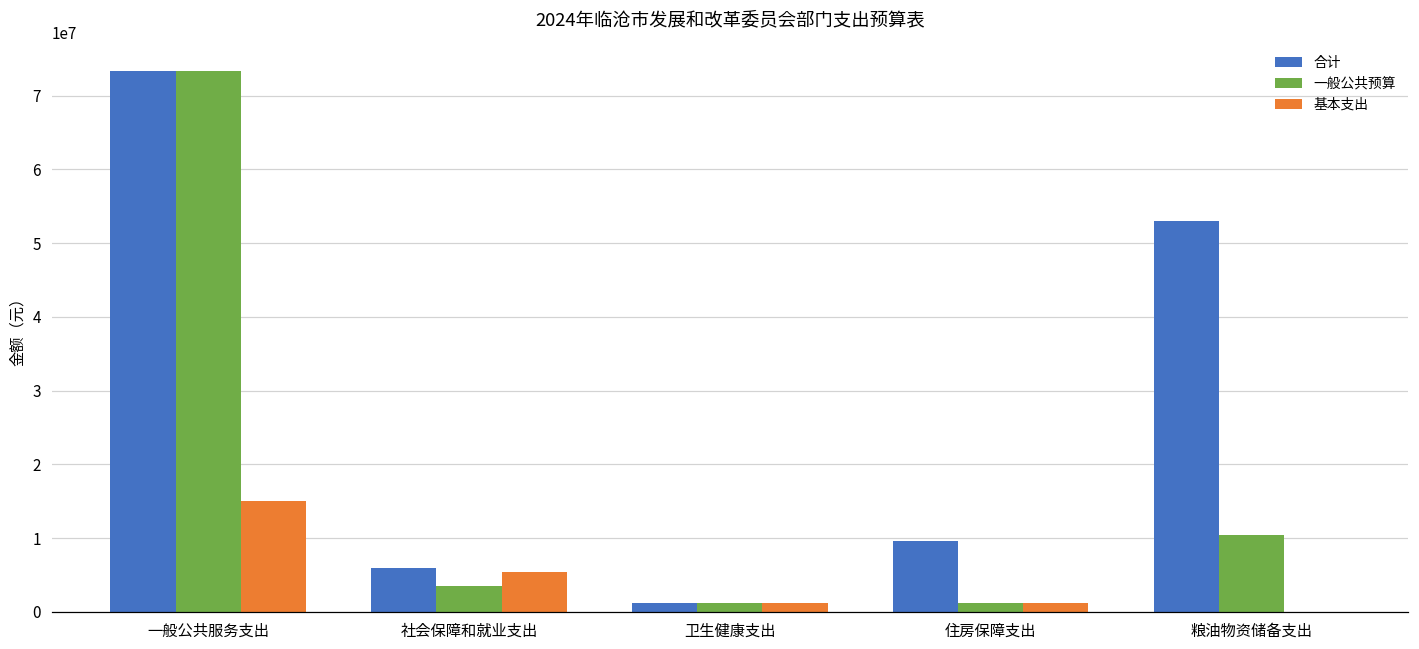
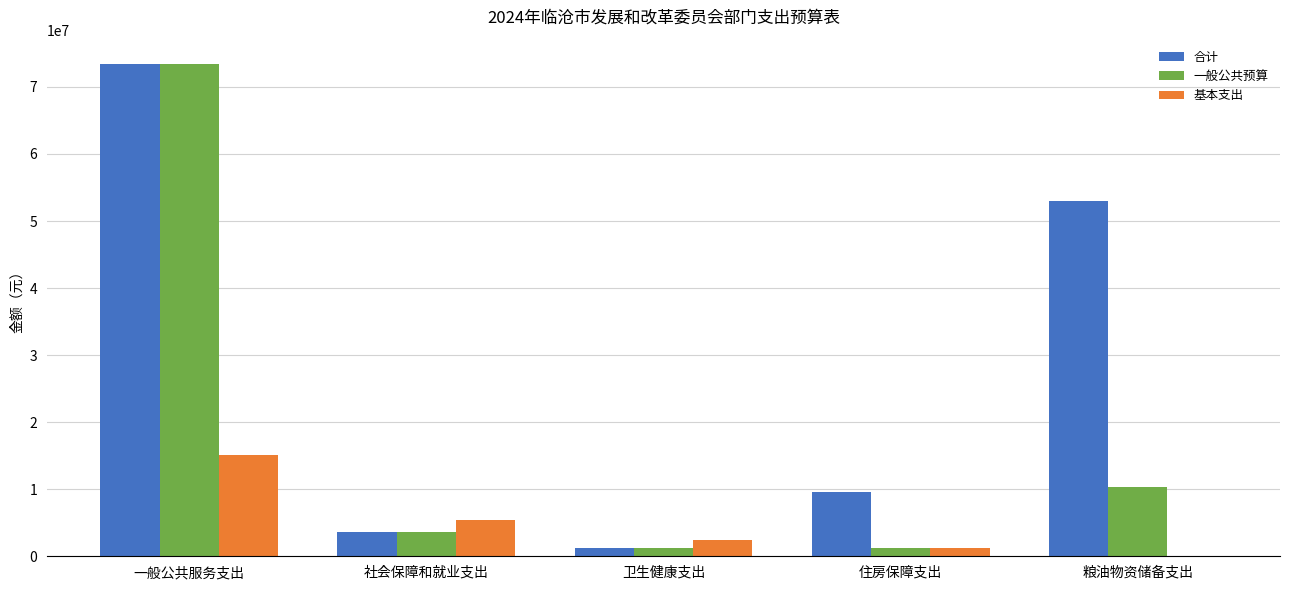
合计, 社会保障和就业支出: 6000000 -> 4000000
基本支出, 卫生健康支出: 1000000 -> 2000000
